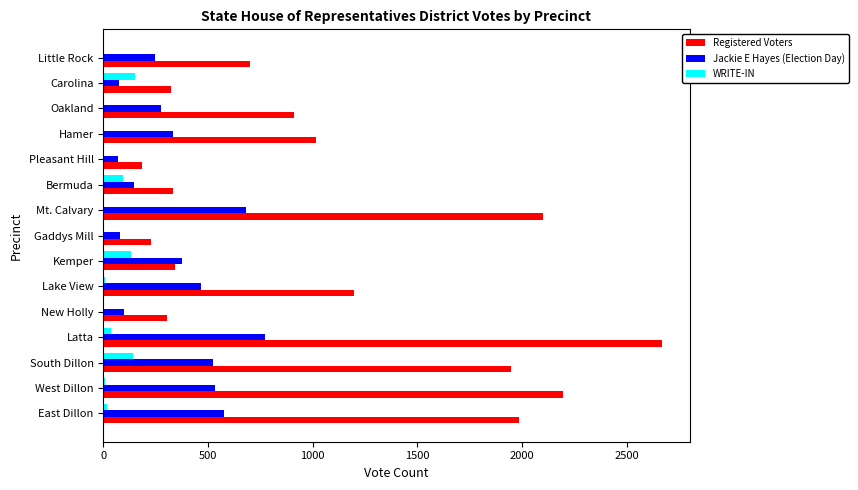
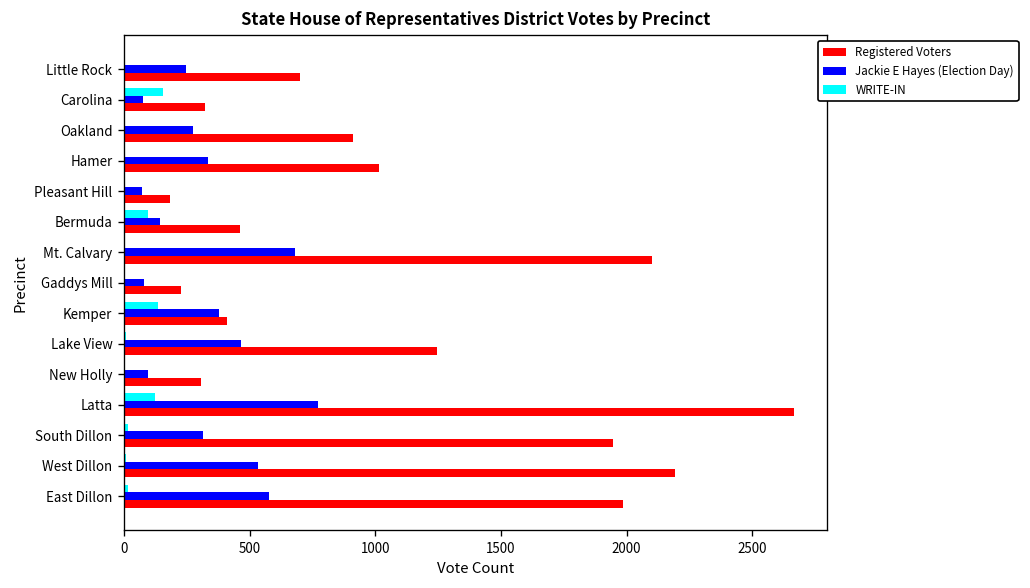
Registered Voters, Bermuda: 330 -> 460
Registered Voters, Kemper: 340 -> 410
Registered Voters, Lake View: 1200 -> 1250
WRITE-IN, Latta: 40 -> 120
WRITE-IN, South Dillon: 140 -> 10
Jackie E Hayes (Election Day), South Dillon: 530 -> 310
